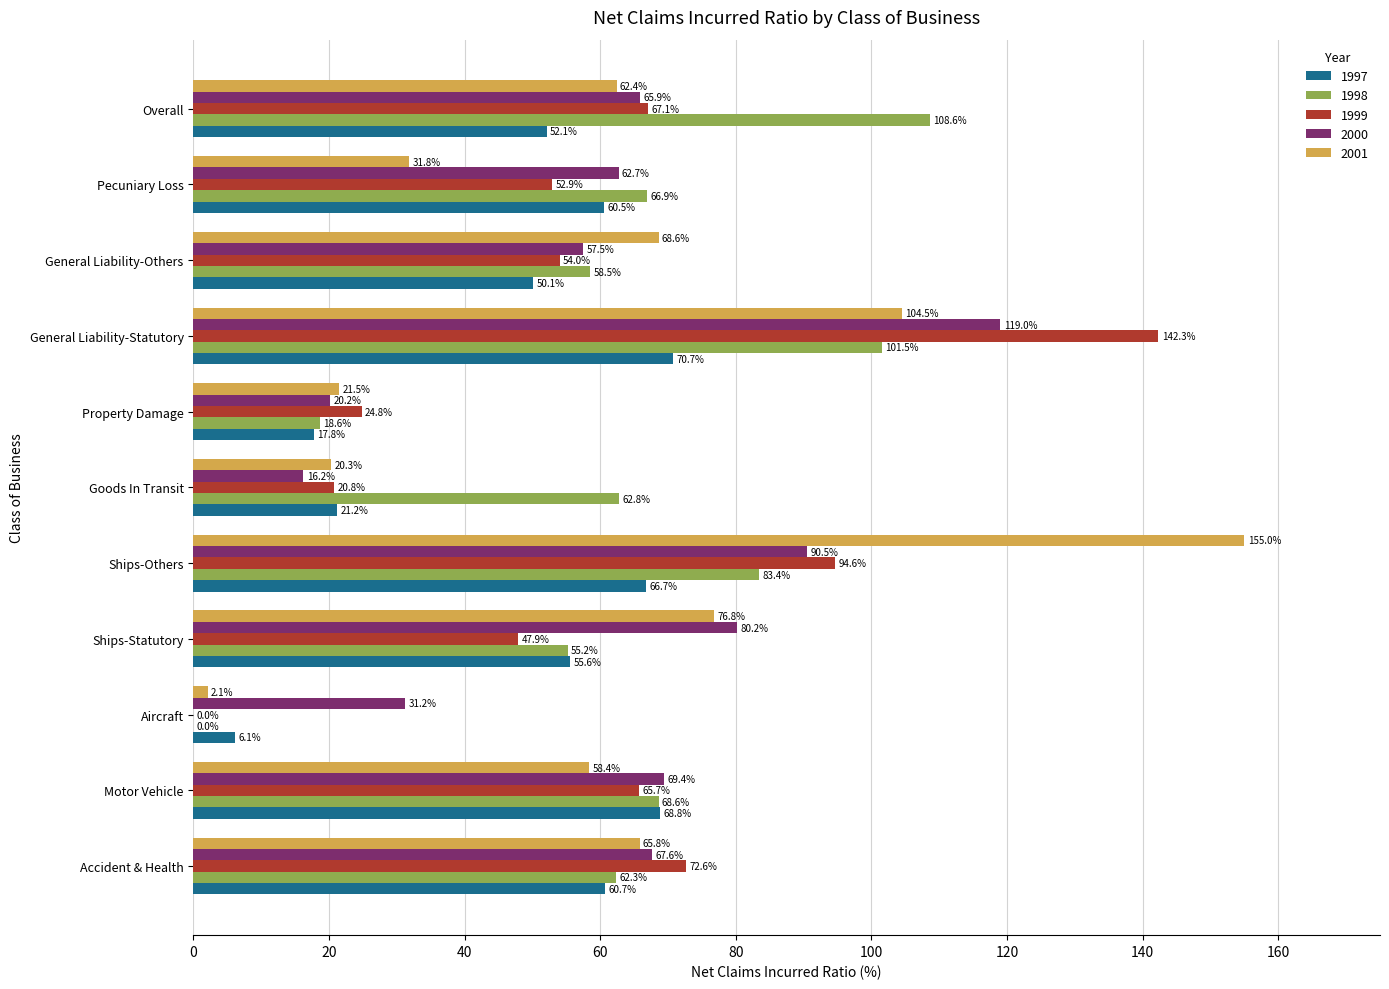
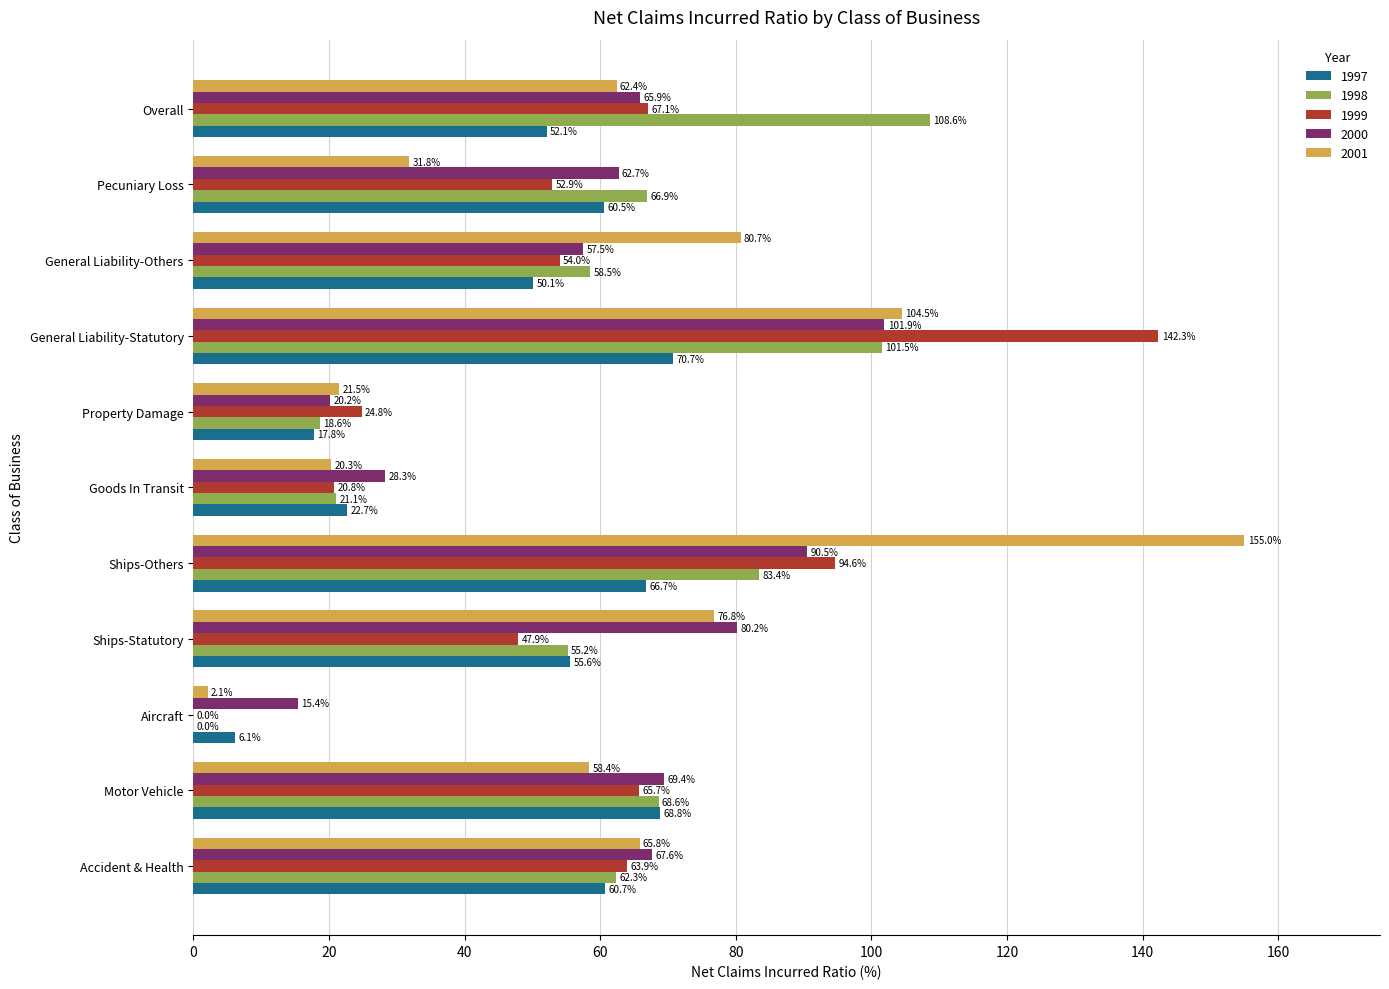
2001, General Liability-Others: 68.6% -> 80.7%
2000, General Liability-Statutory: 119.0% -> 101.9%
2000, Goods In Transit: 16.2% -> 28.3%
1998, Goods In Transit: 62.8% -> 21.1%
1997, Goods In Transit: 21.2% -> 22.7%
2000, Aircraft: 31.2% -> 15.4%
1999, Accident & Health: 72.6% -> 63.9%
